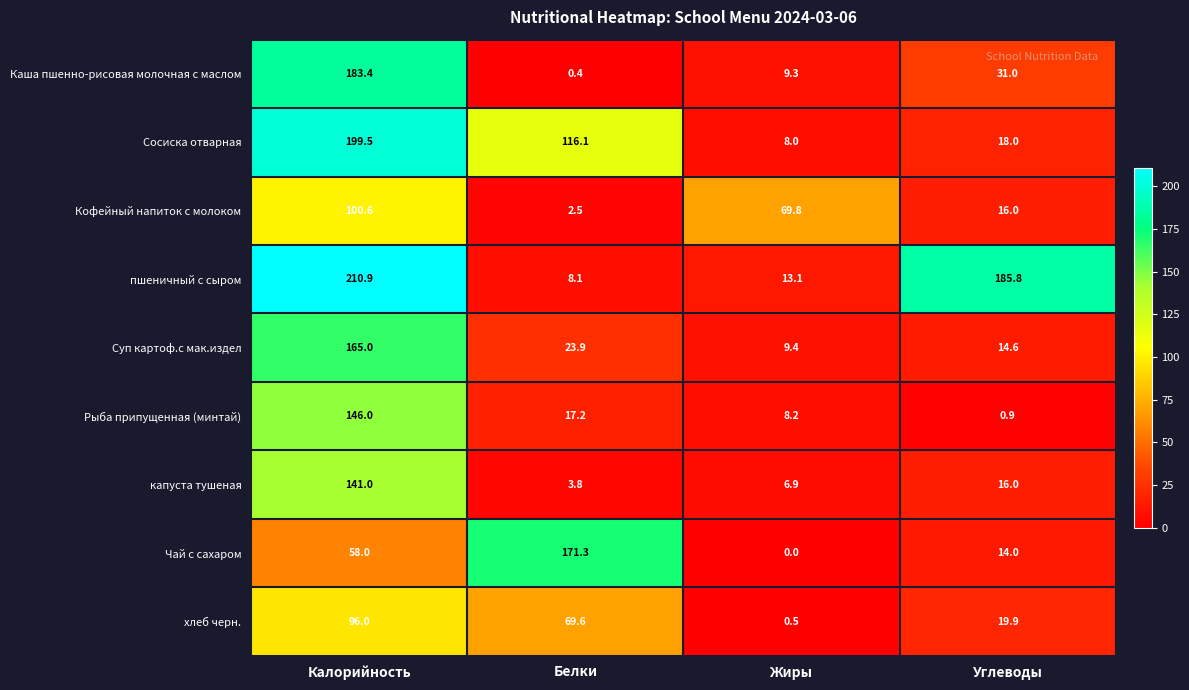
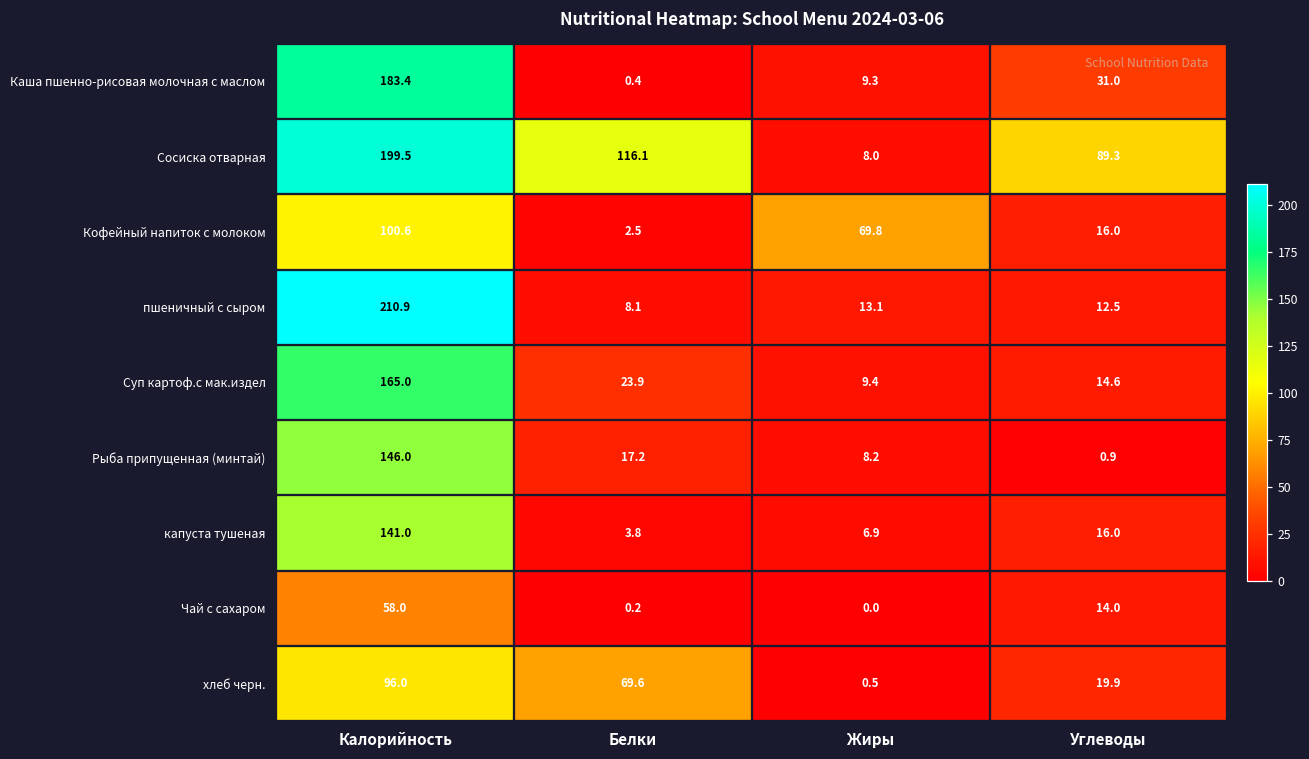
Сосиска отварная, Углеводы: 18.0 -> 89.3
пшеничный с сыром, Углеводы: 185.8 -> 12.5
Чай с сахаром, Белки: 171.3 -> 0.2
